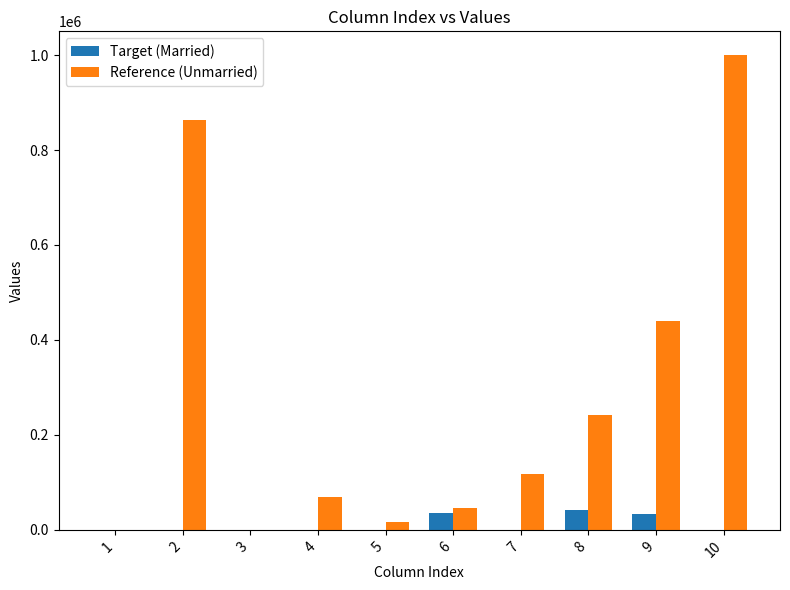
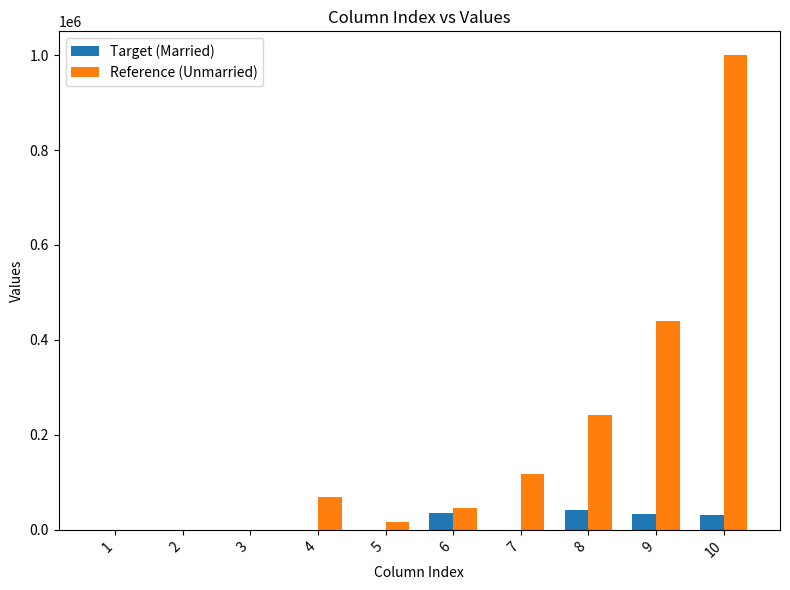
Reference (Unmarried), 2: 860000 -> 0
Target (Married), 10: 0 -> 30000
